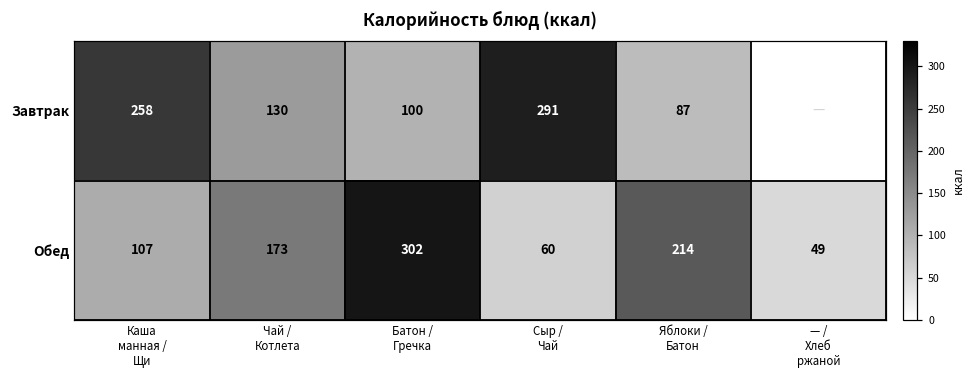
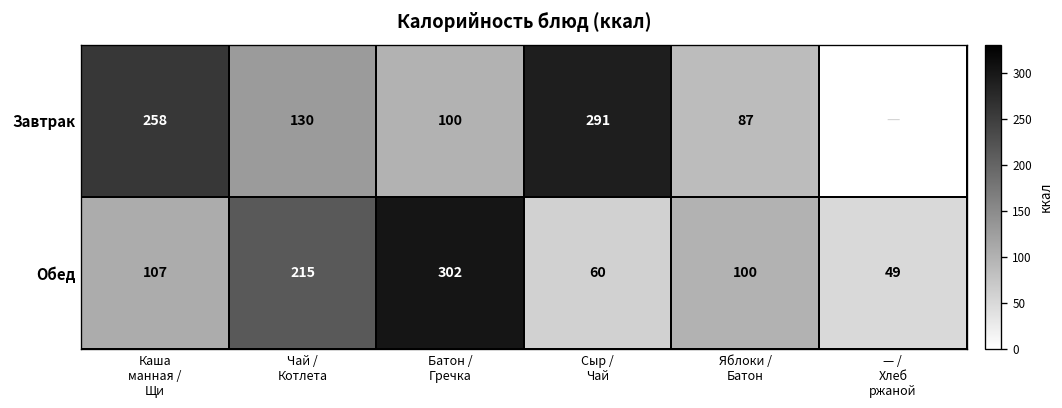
Обед, Чай / Котлета: 173 -> 215
Обед, Яблоки / Батон: 214 -> 100
